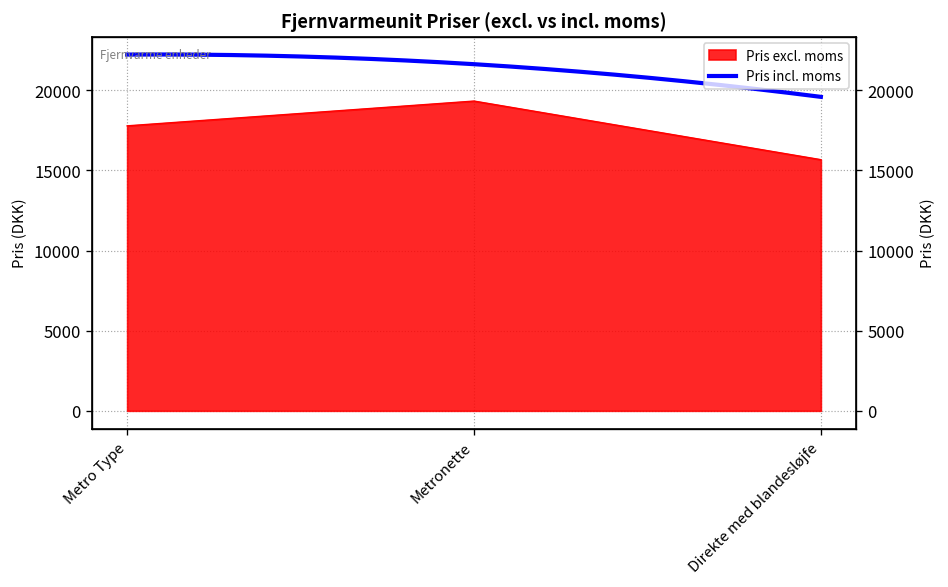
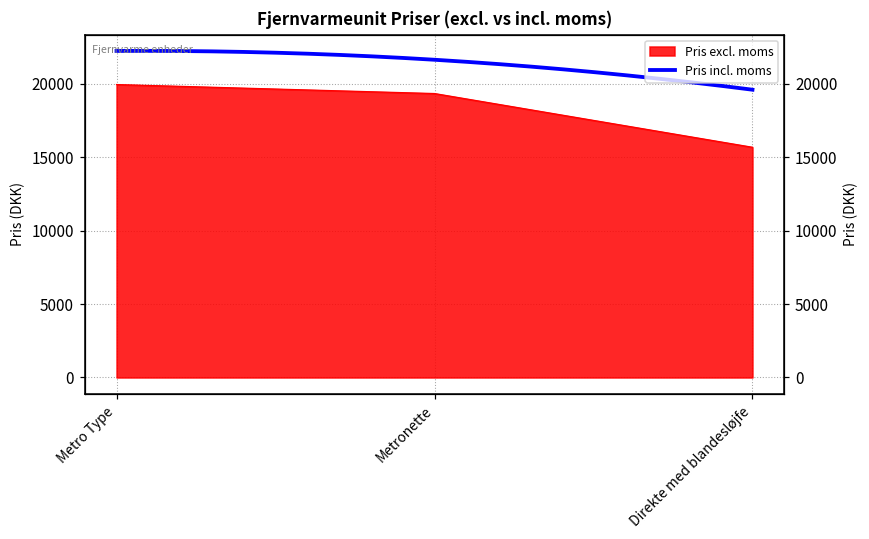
Pris excl. moms, Metro Type: 17800 -> 19900
